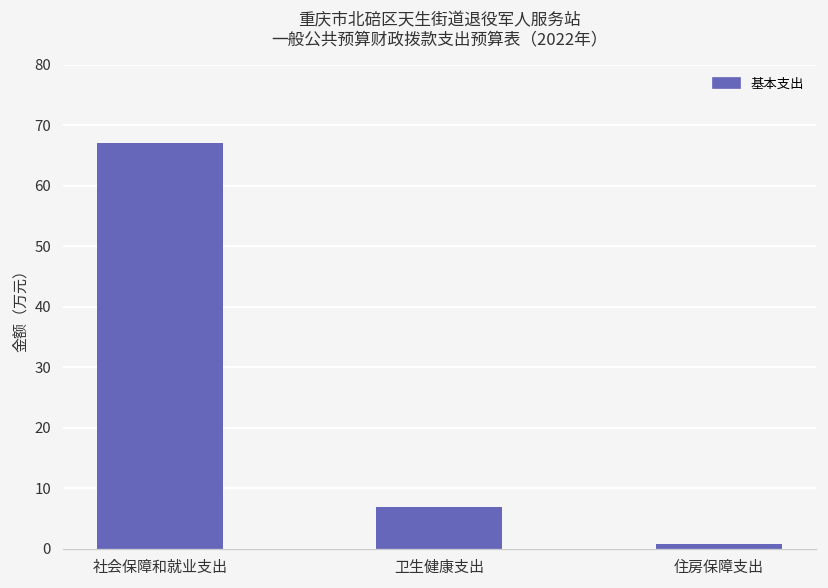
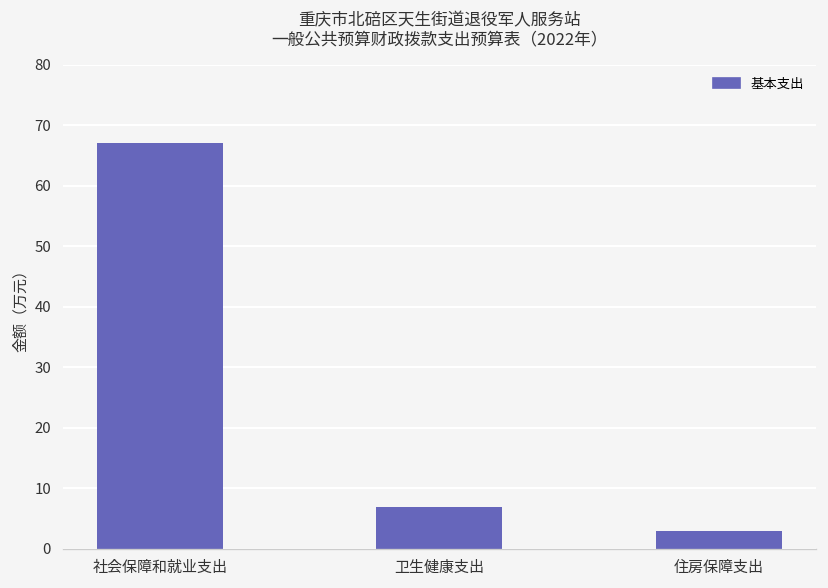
住房保障支出: 1 -> 3
